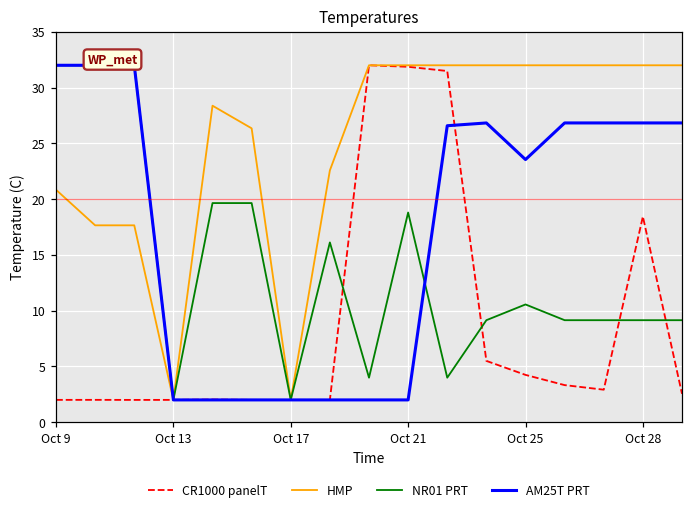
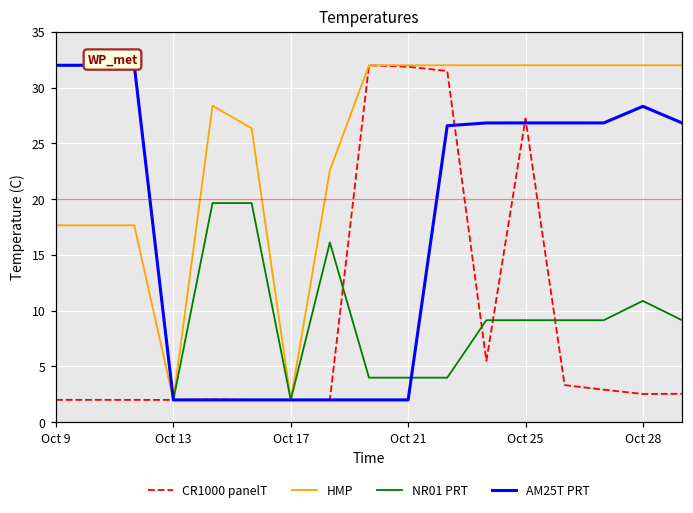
HMP, Oct 9: 20.8 -> 17.7
NR01 PRT, Oct 21: 18.8 -> 4.0
CR1000 panelT, Oct 25: 4.2 -> 27.2
NR01 PRT, Oct 25: 10.6 -> 9.1
AM25T PRT, Oct 25: 23.5 -> 26.8
CR1000 panelT, Oct 28: 18.4 -> 2.5
NR01 PRT, Oct 28: 9.1 -> 10.9
AM25T PRT, Oct 28: 26.8 -> 28.3
